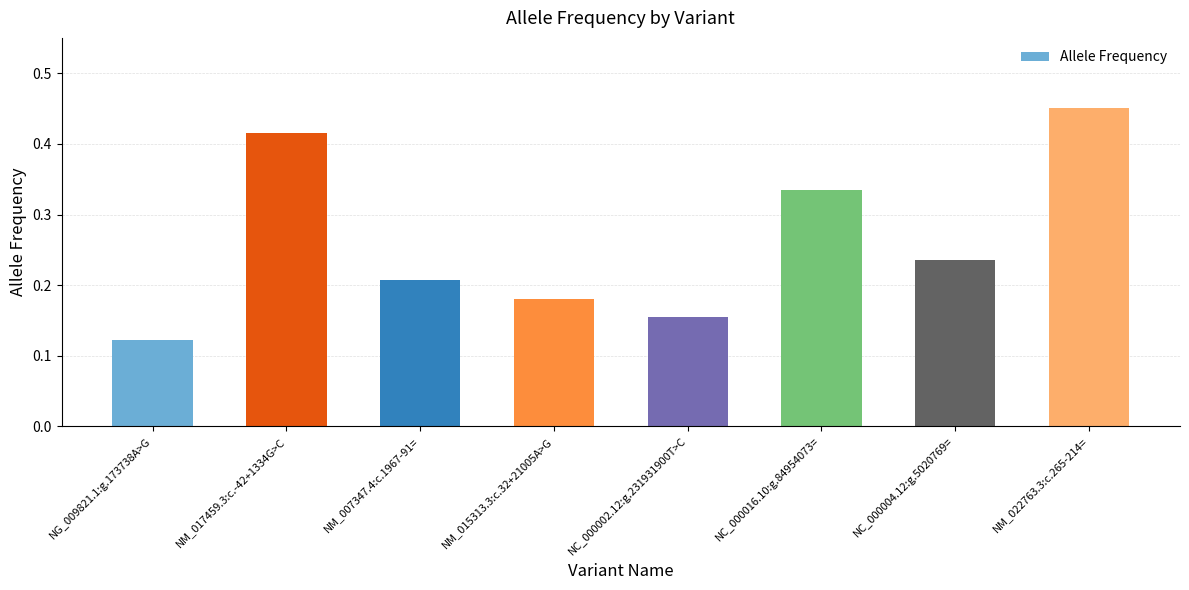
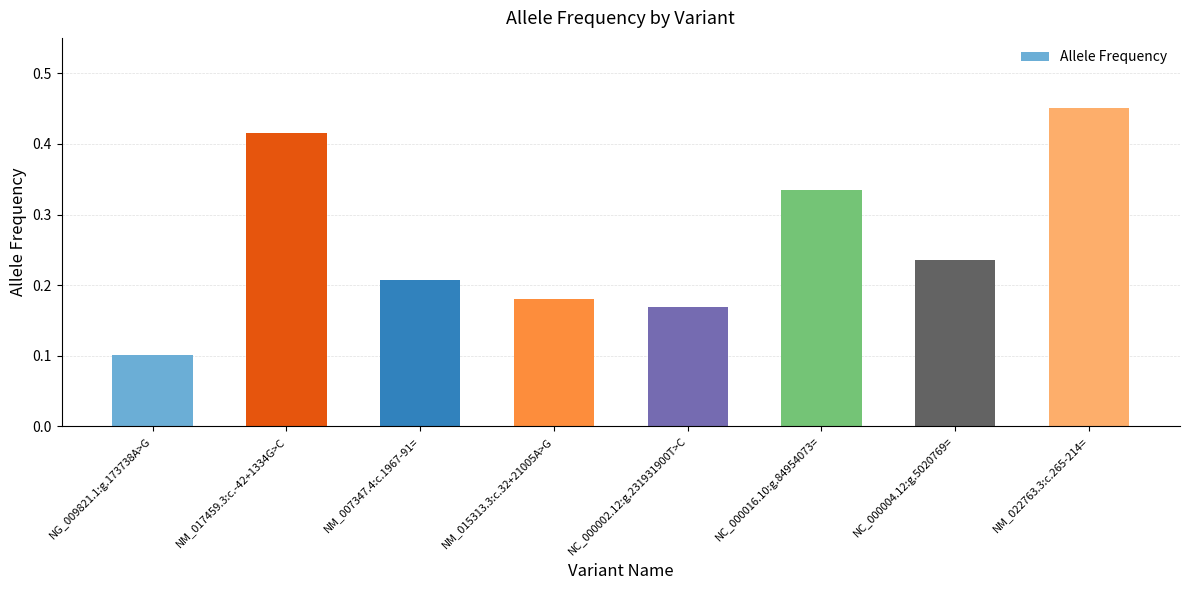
NG_009821.1:g.173738A>G: 0.12 -> 0.10
NC_000002.12:g.231931900T>C: 0.16 -> 0.17
